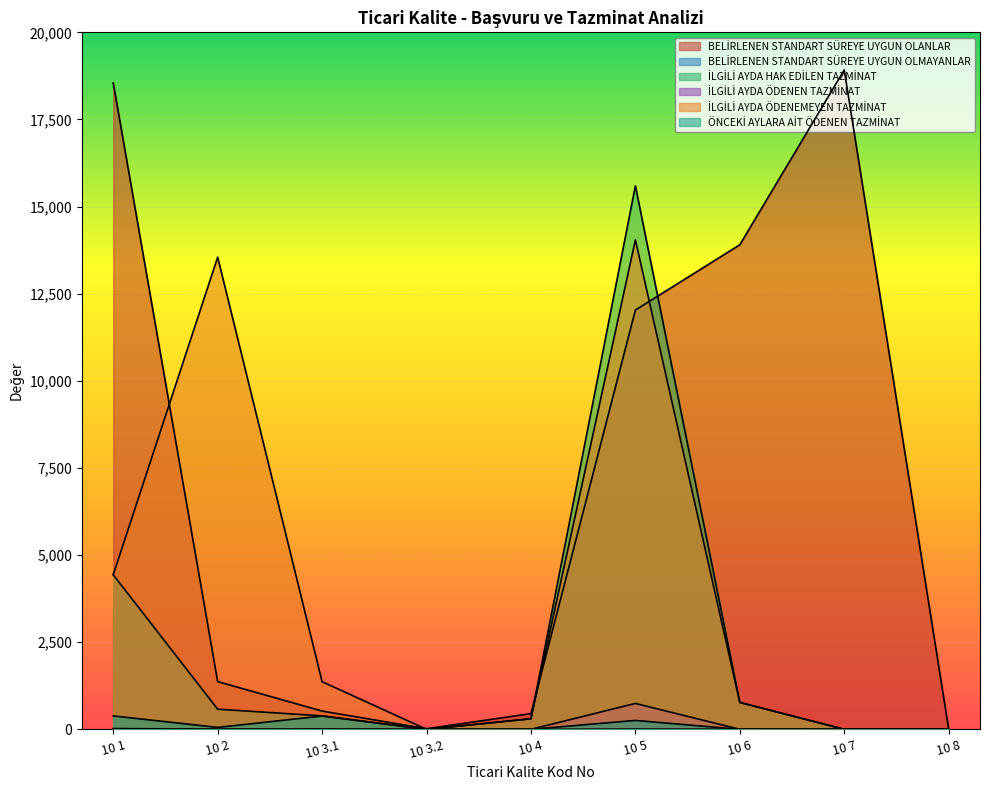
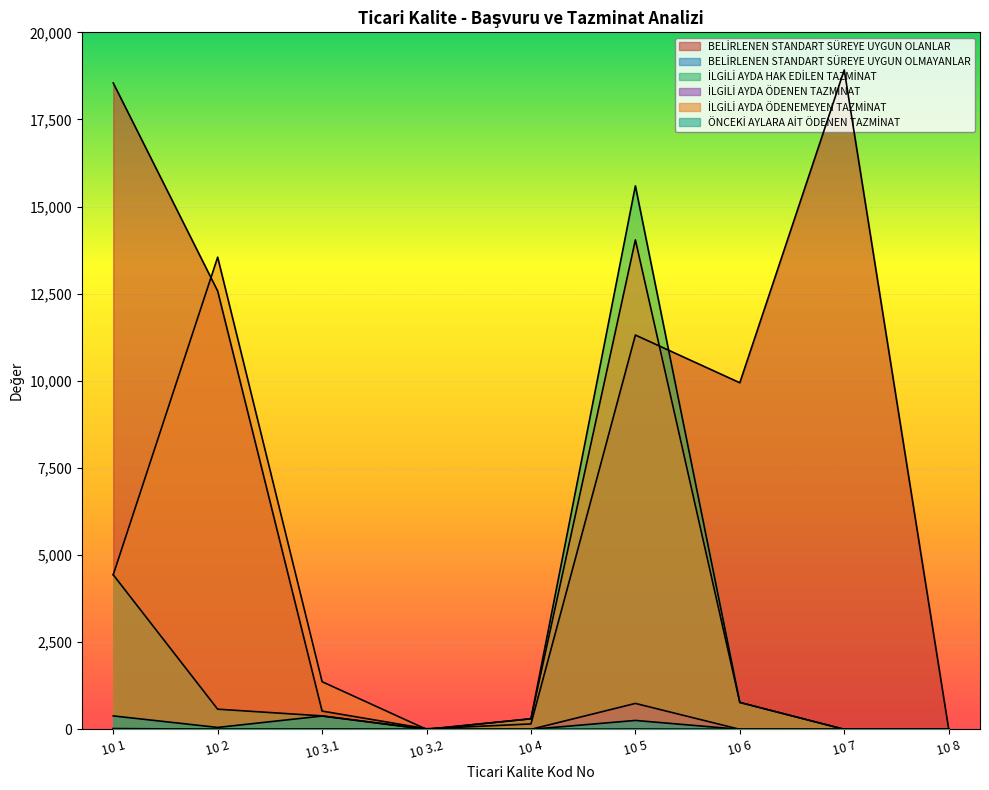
BELİRLENEN STANDART SÜREYE UYGUN OLANLAR, 10 2: 1,400 -> 12,600
BELİRLENEN STANDART SÜREYE UYGUN OLANLAR, 10 4: 500 -> 200
BELİRLENEN STANDART SÜREYE UYGUN OLANLAR, 10 5: 12,000 -> 11,300
BELİRLENEN STANDART SÜREYE UYGUN OLANLAR, 10 6: 13,900 -> 9,900
